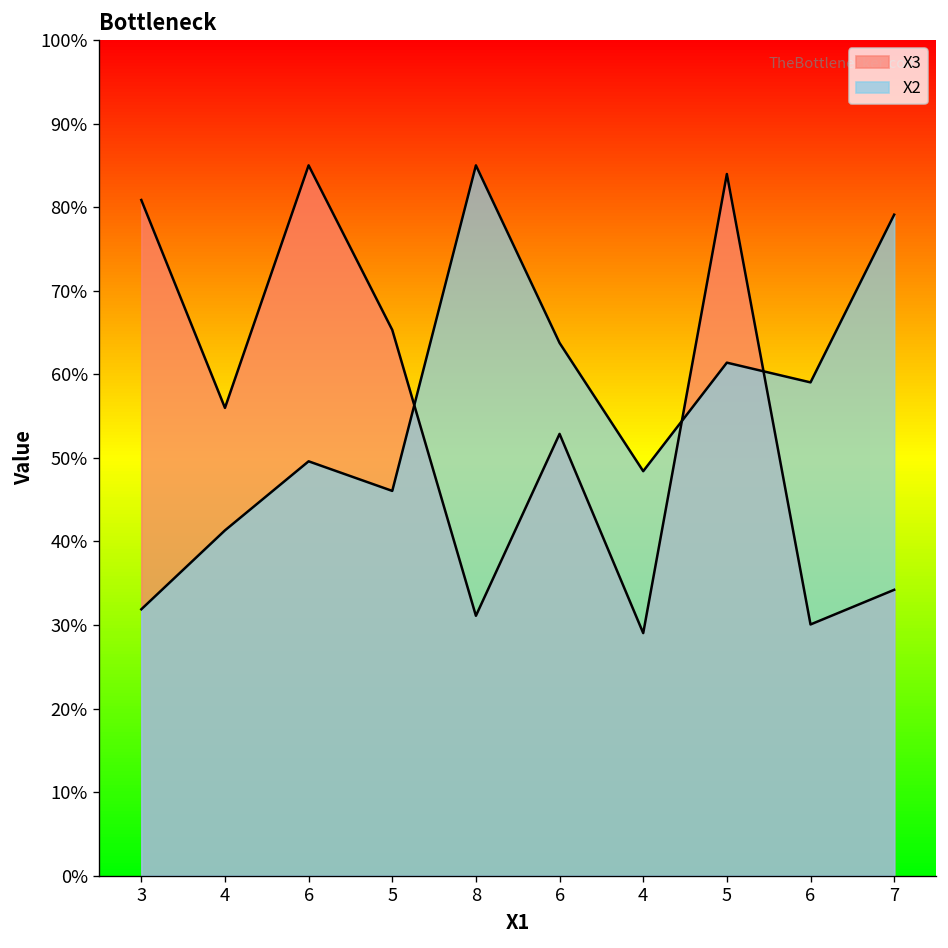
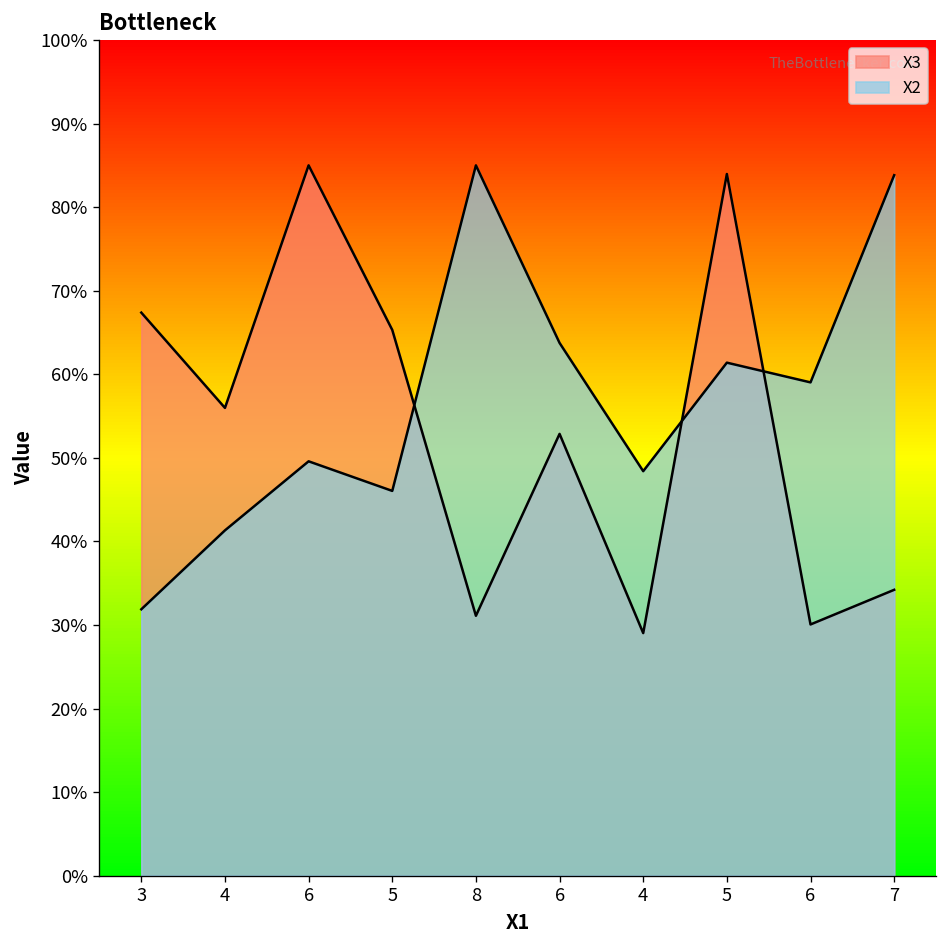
X3, 3: 81% -> 67%
X2, 7: 79% -> 84%
